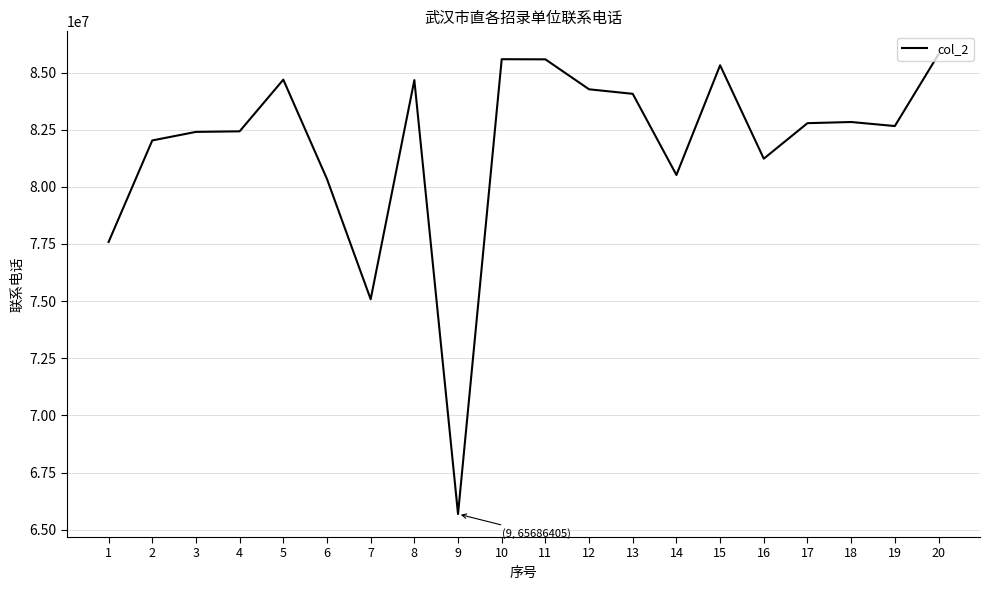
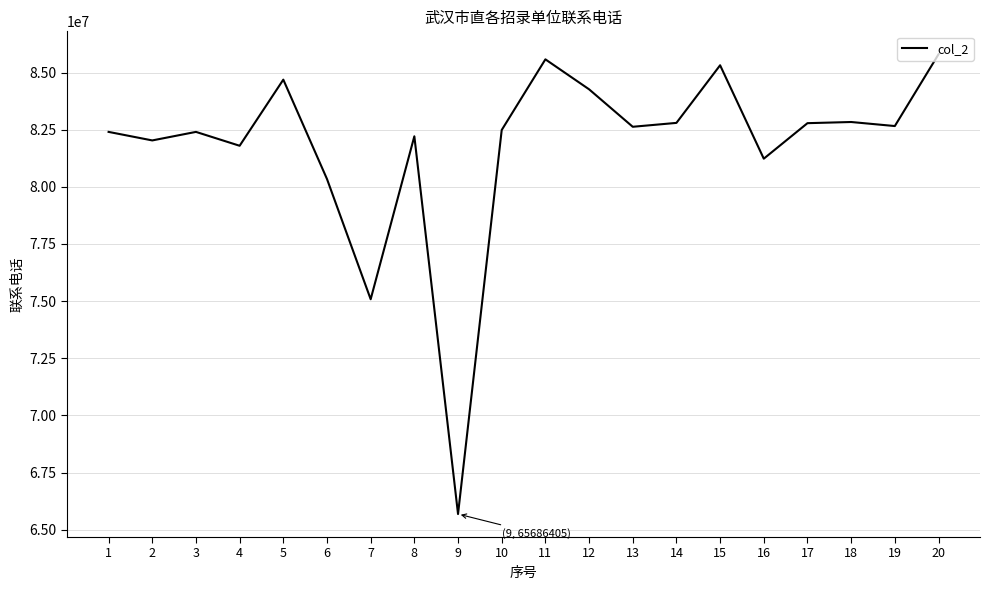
1: 77600000 -> 82400000
4: 82400000 -> 81800000
8: 84700000 -> 82200000
10: 85600000 -> 82500000
13: 84100000 -> 82600000
14: 80500000 -> 82800000
